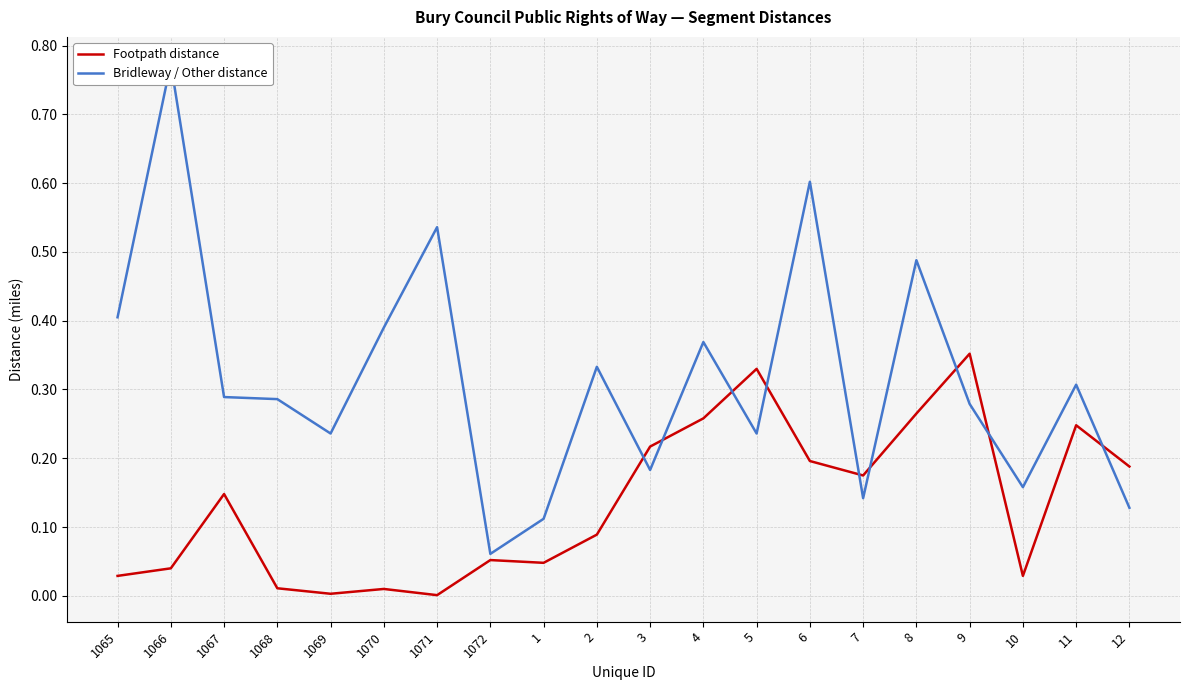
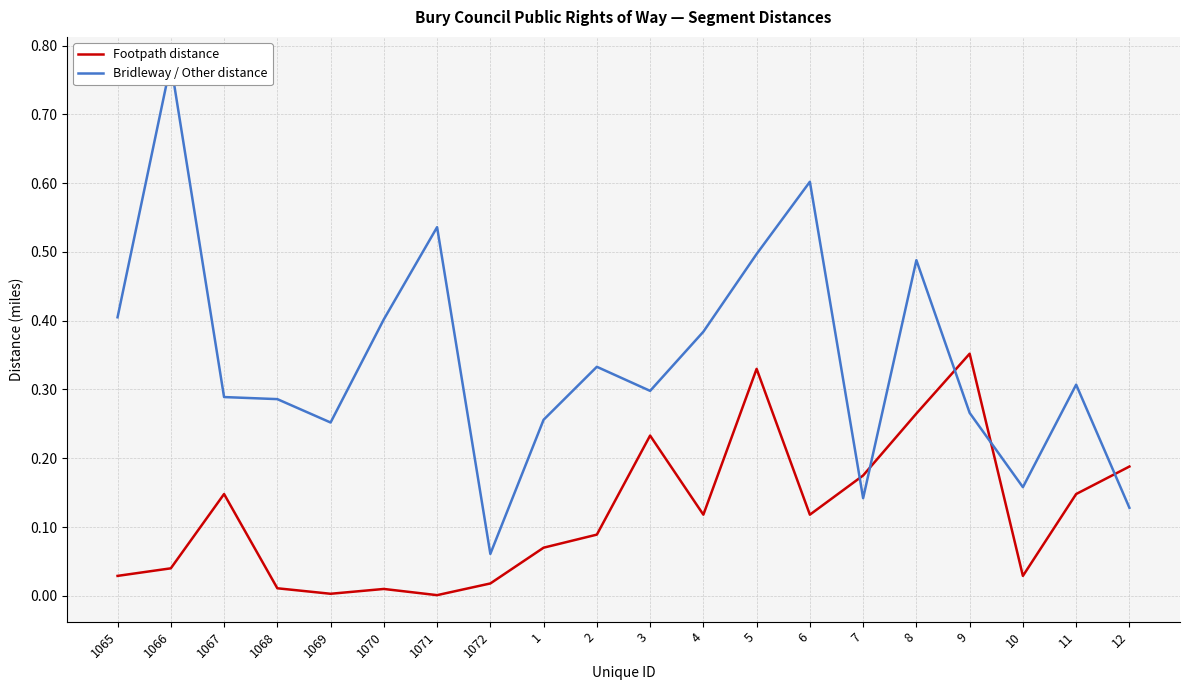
Bridleway / Other distance, 1069: 0.24 -> 0.25
Bridleway / Other distance, 1070: 0.39 -> 0.40
Footpath distance, 1072: 0.05 -> 0.02
Footpath distance, 1: 0.05 -> 0.07
Bridleway / Other distance, 1: 0.11 -> 0.26
Footpath distance, 3: 0.22 -> 0.23
Bridleway / Other distance, 3: 0.18 -> 0.30
Footpath distance, 4: 0.26 -> 0.12
Bridleway / Other distance, 4: 0.37 -> 0.38
Bridleway / Other distance, 5: 0.24 -> 0.50
Footpath distance, 6: 0.20 -> 0.12
Bridleway / Other distance, 9: 0.28 -> 0.27
Footpath distance, 11: 0.25 -> 0.15
